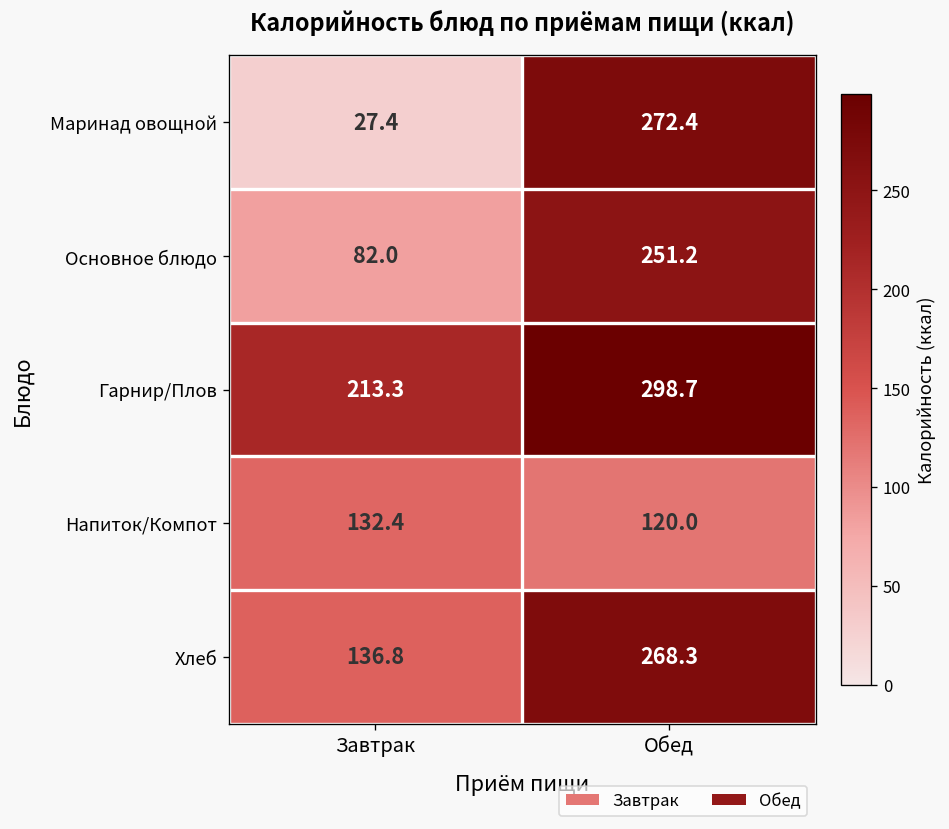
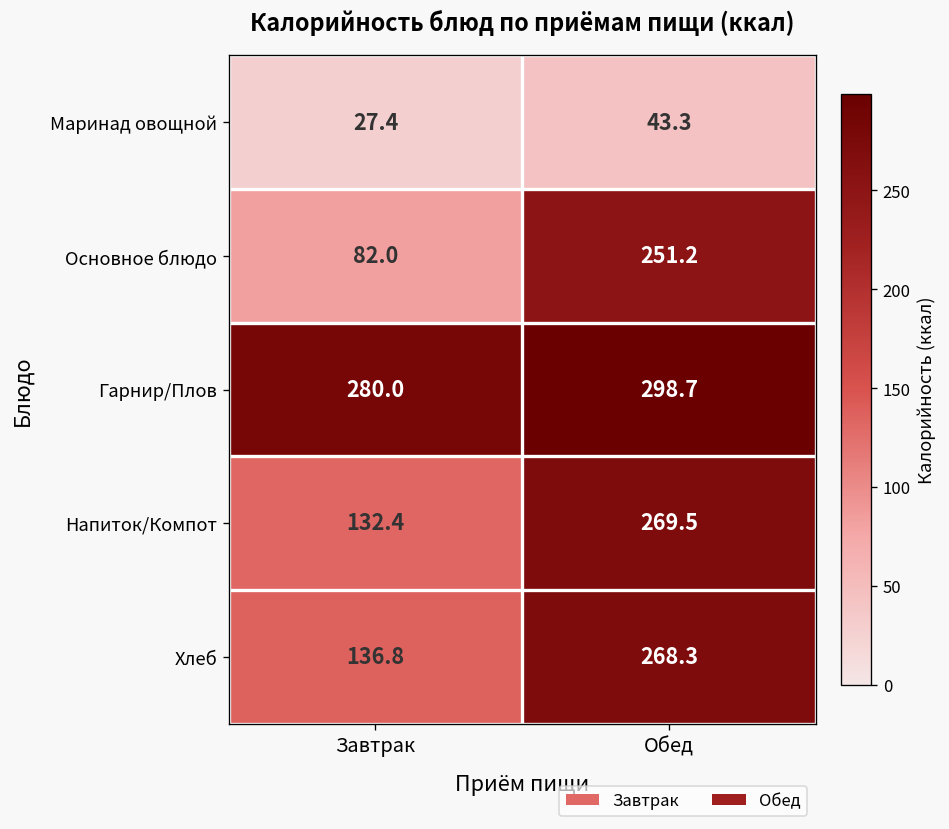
Маринад овощной, Обед: 272.4 -> 43.3
Гарнир/Плов, Завтрак: 213.3 -> 280.0
Напиток/Компот, Обед: 120.0 -> 269.5
